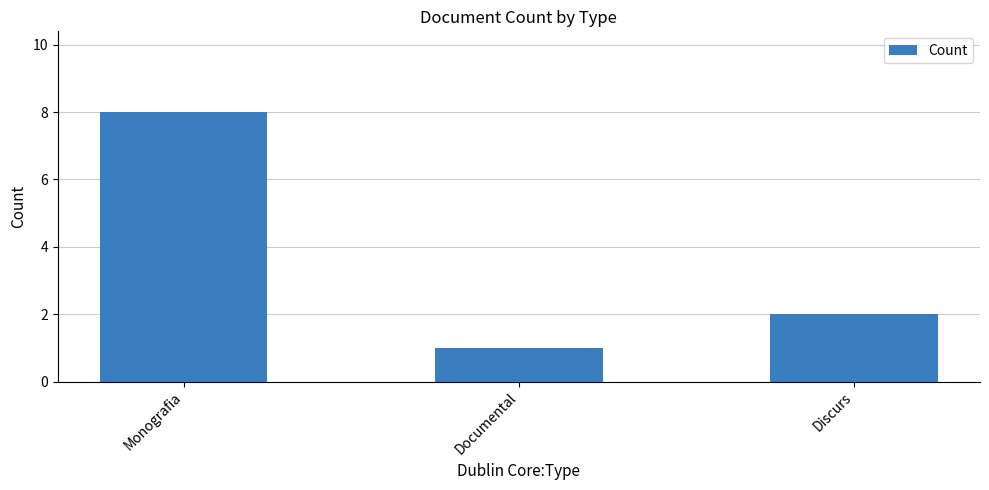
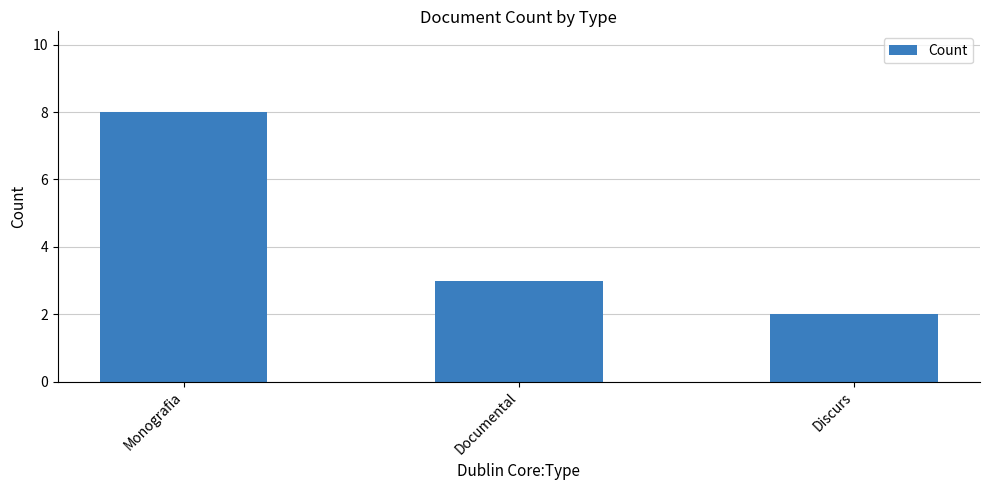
Documental: 1 -> 3
